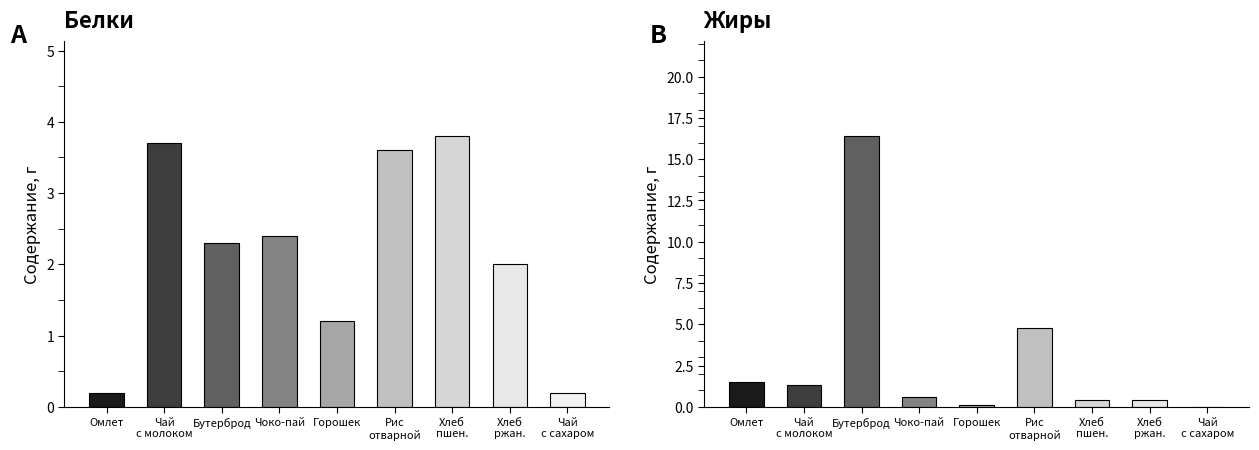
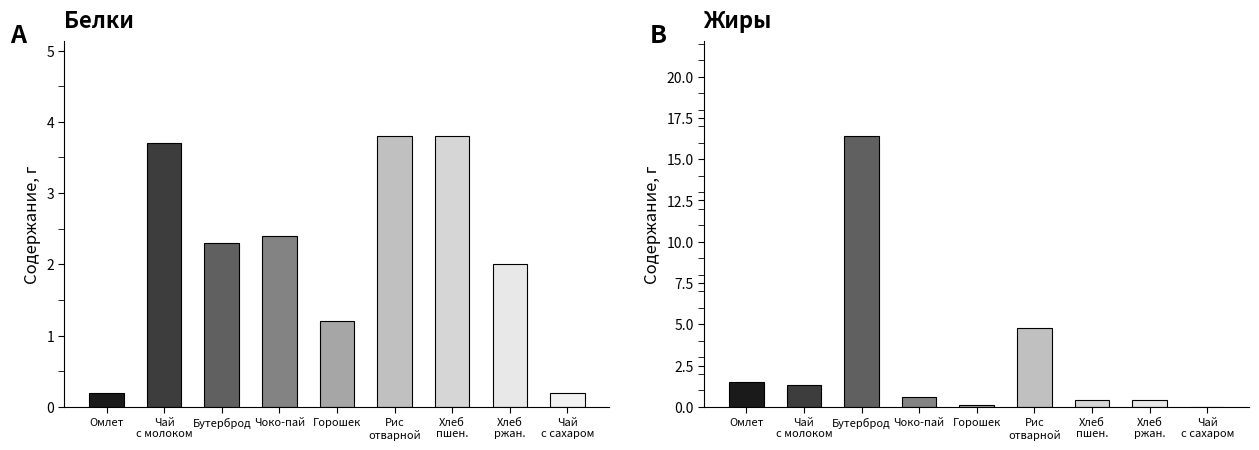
Белки, Рис отварной: 3.6 -> 3.8
